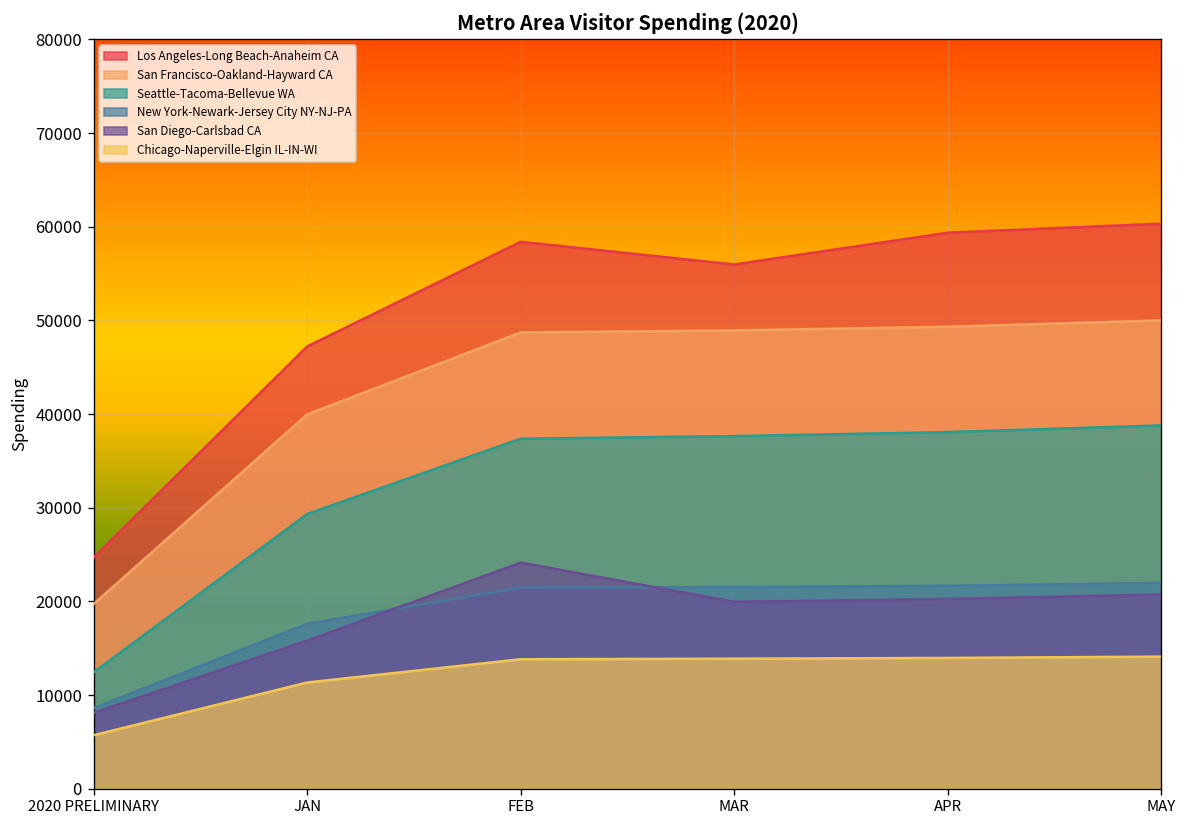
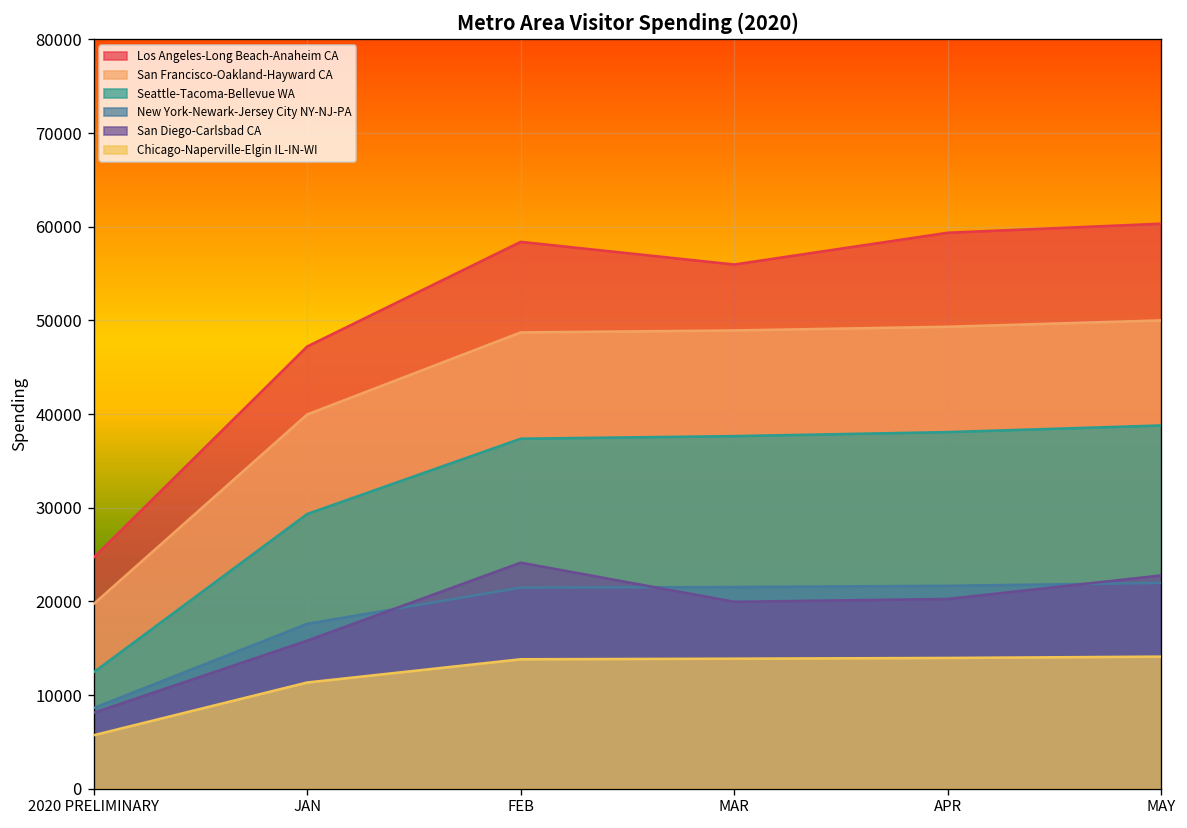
San Diego-Carlsbad CA, MAY: 21000 -> 23000
